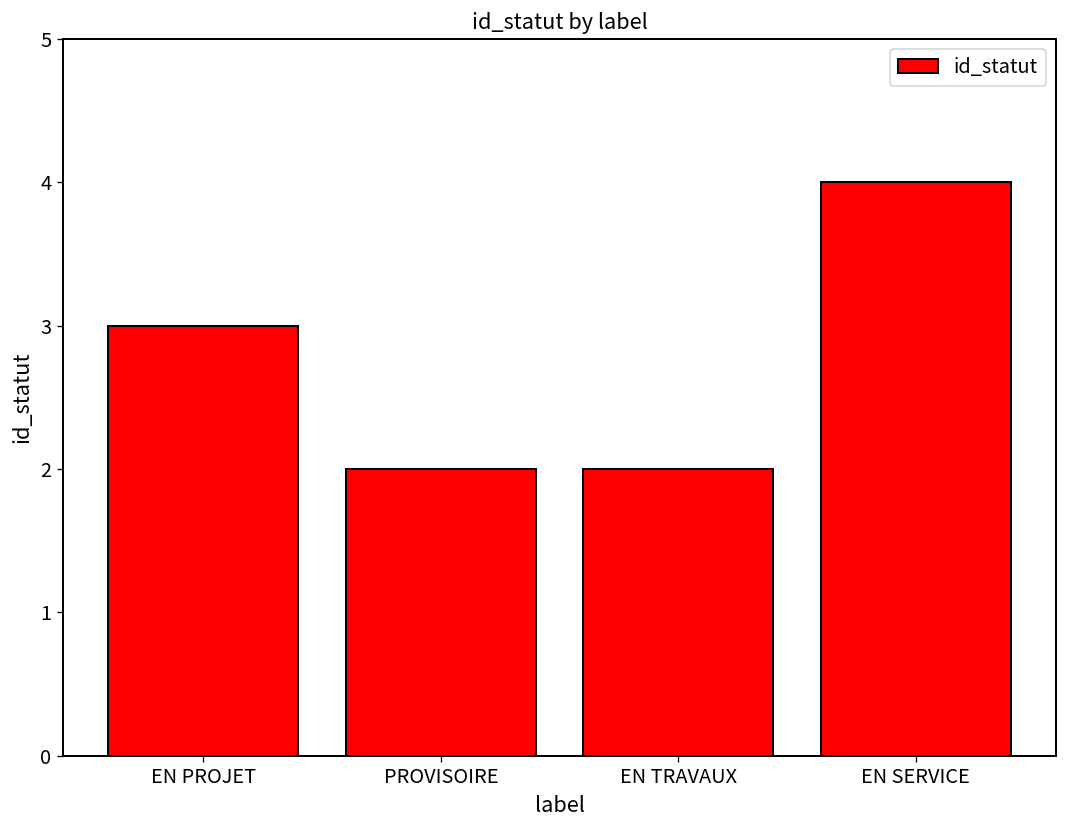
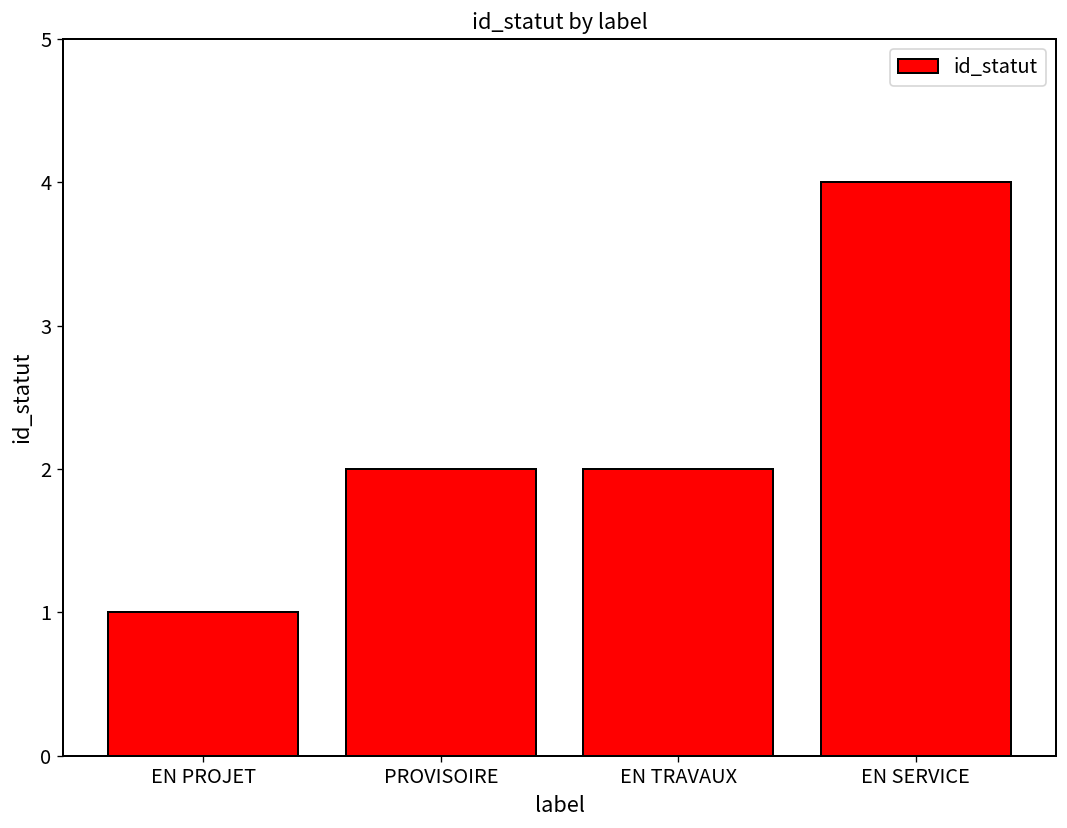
EN PROJET: 3 -> 1
